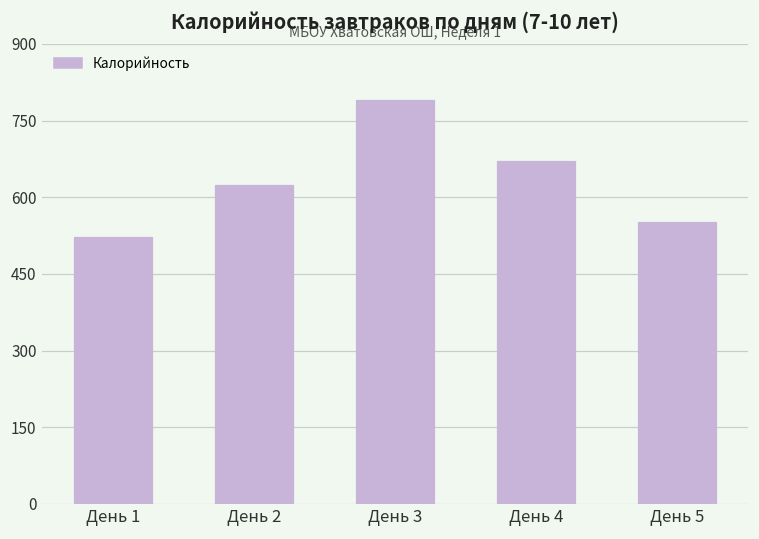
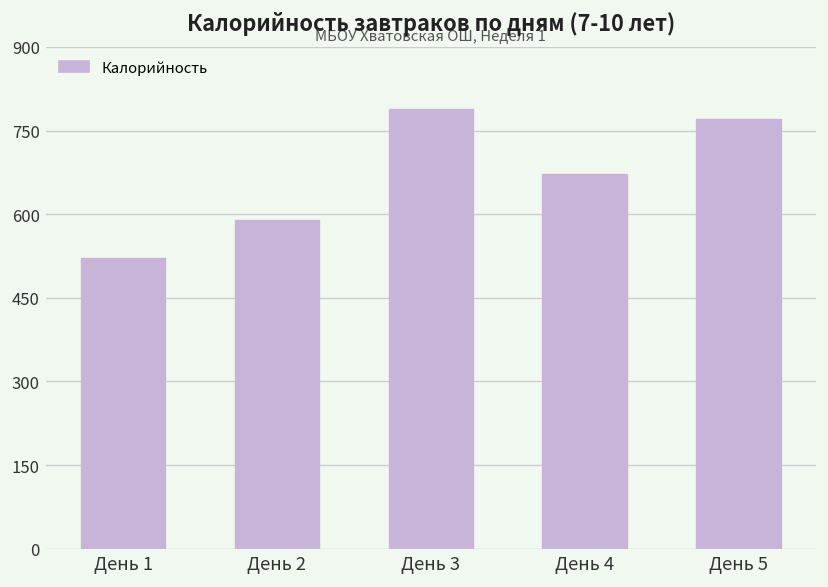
День 2: 620 -> 590
День 5: 550 -> 770
